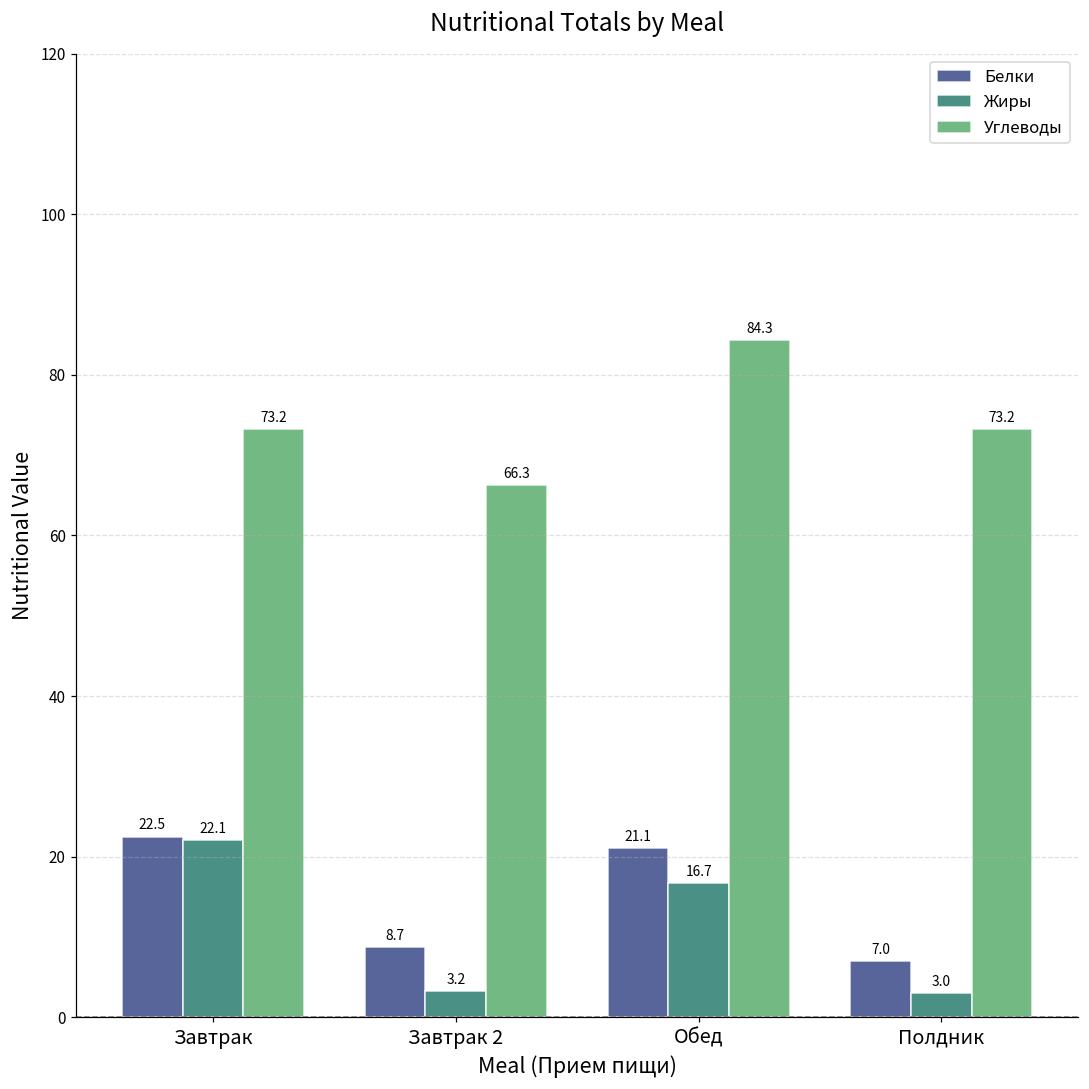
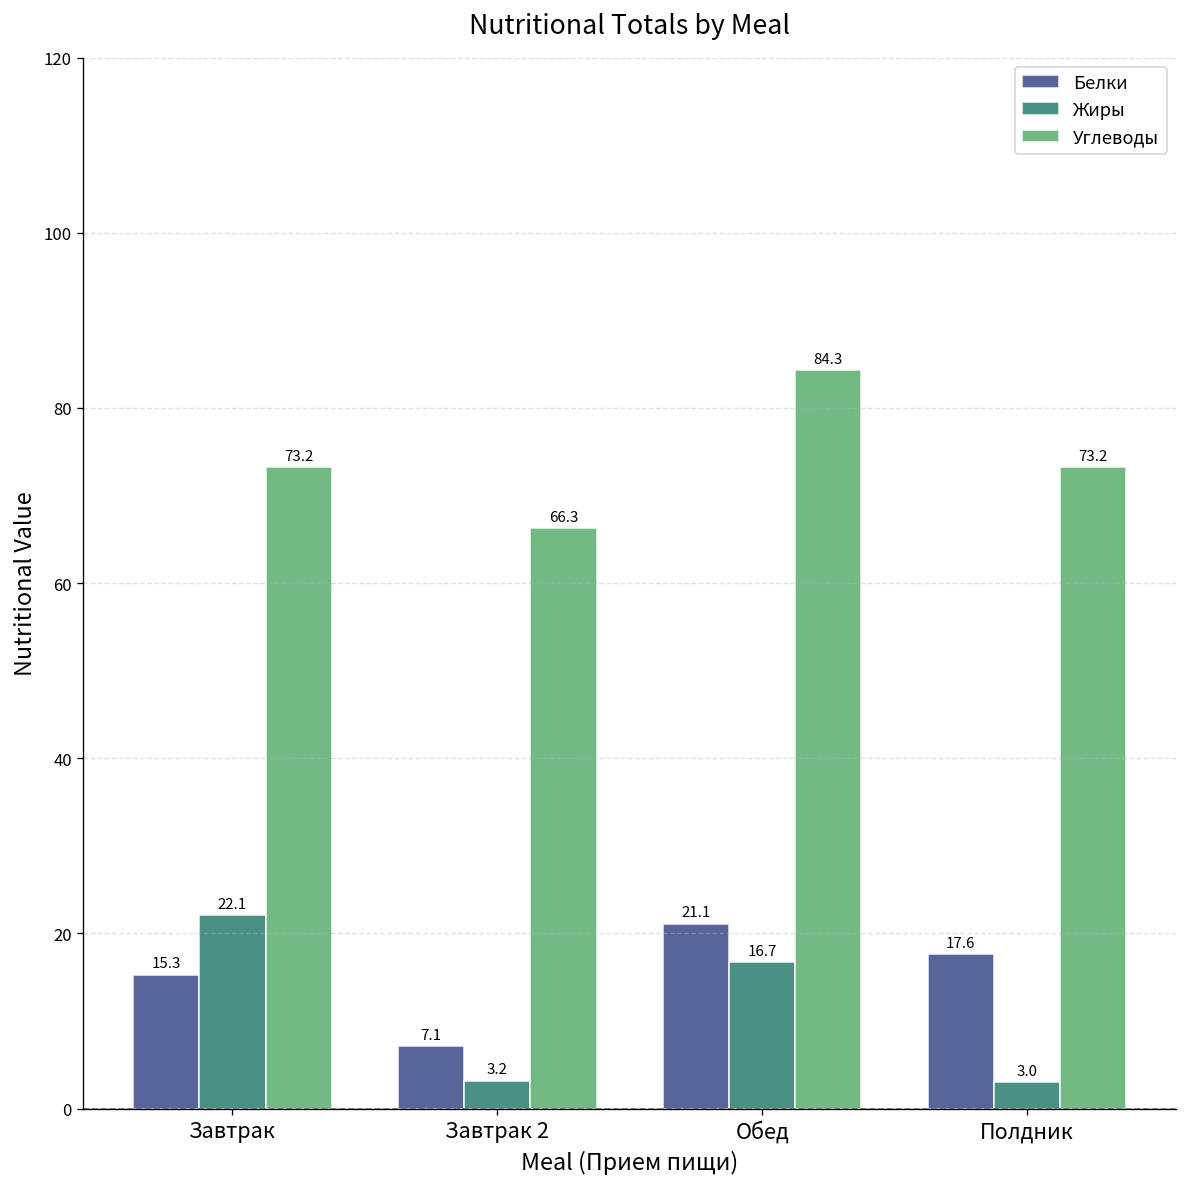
Белки, Завтрак: 22.5 -> 15.3
Белки, Завтрак 2: 8.7 -> 7.1
Белки, Полдник: 7.0 -> 17.6
